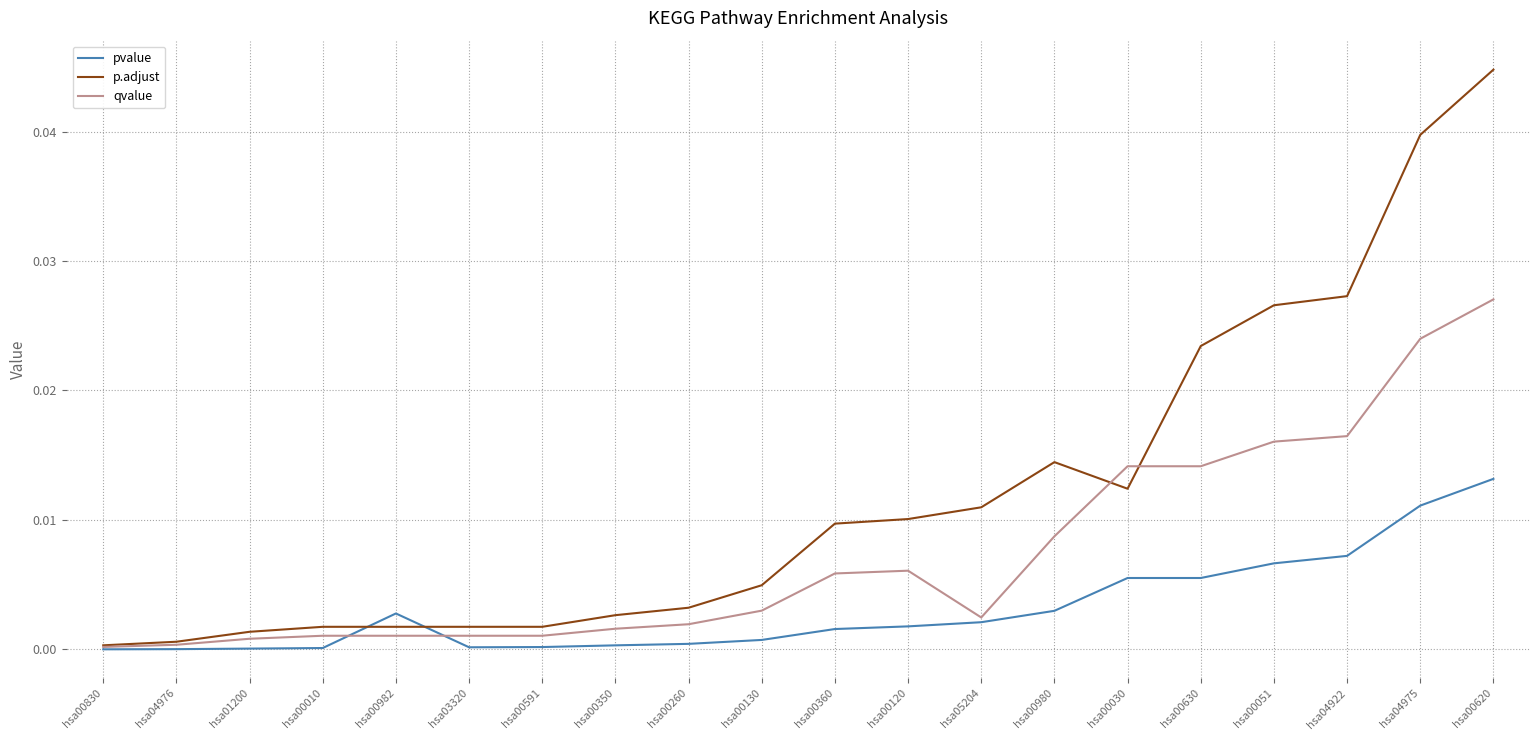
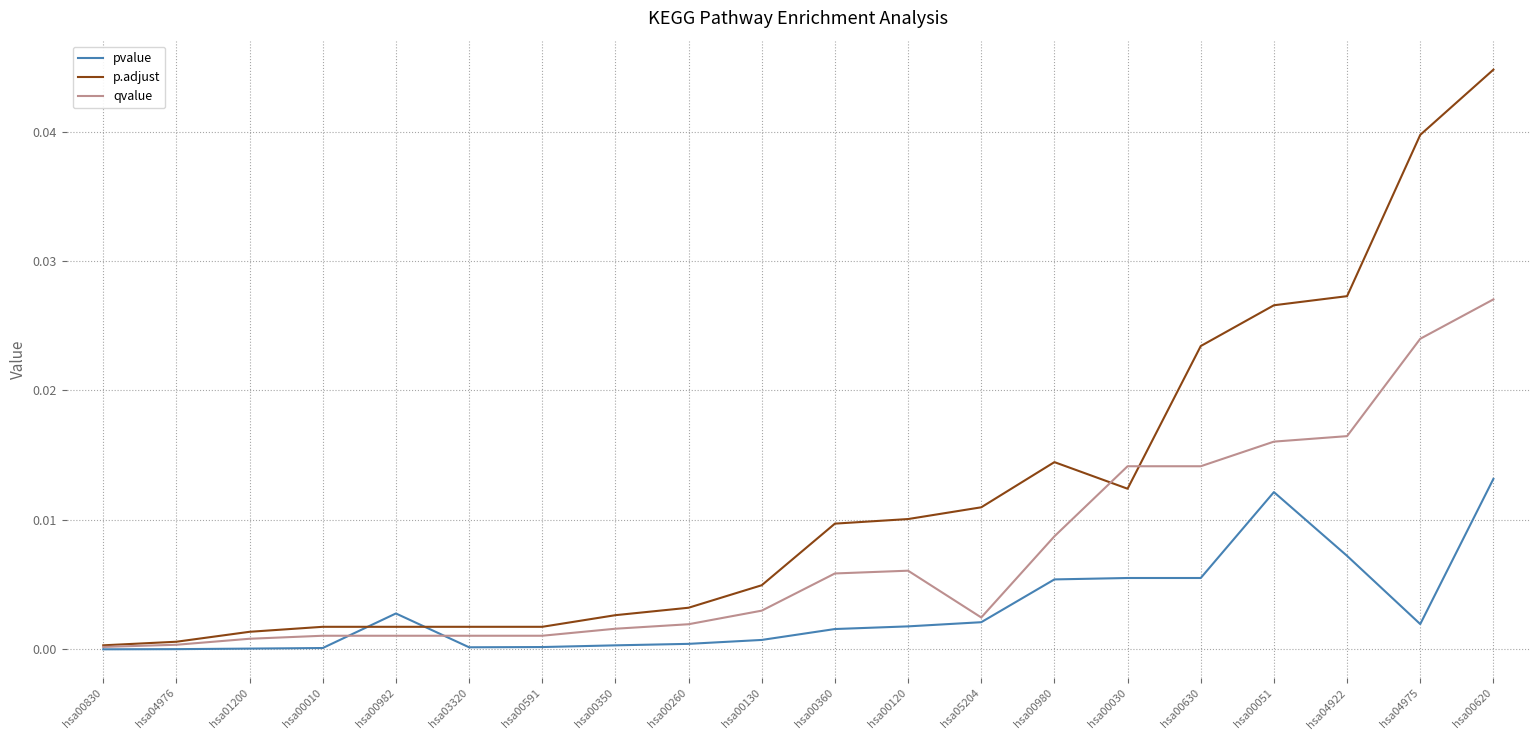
pvalue, hsa00980: 0.0030 -> 0.0054
pvalue, hsa00051: 0.0066 -> 0.0121
pvalue, hsa04975: 0.0111 -> 0.0020
